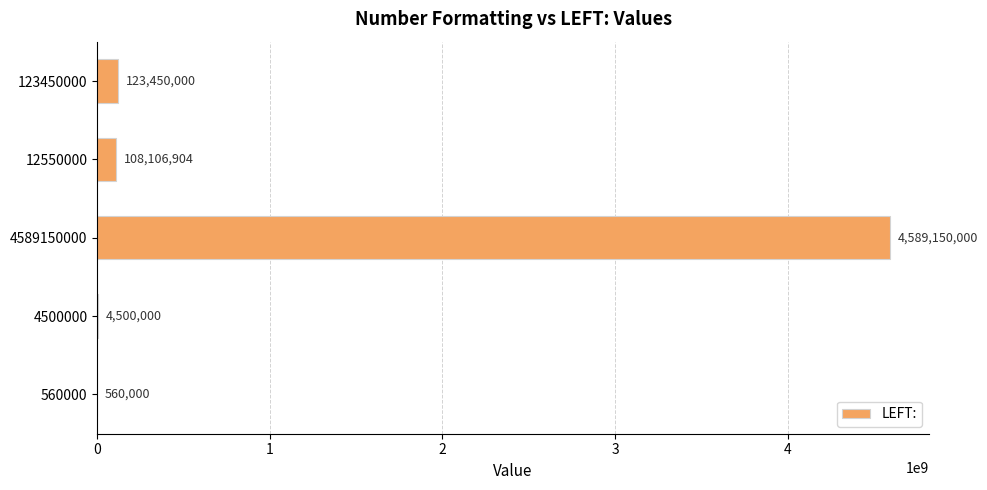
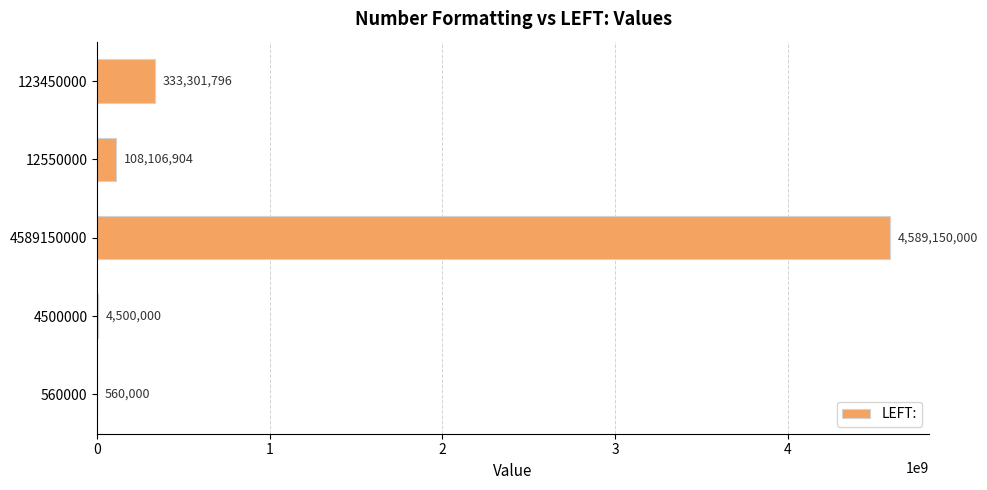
123450000: 123,450,000 -> 333,301,796
